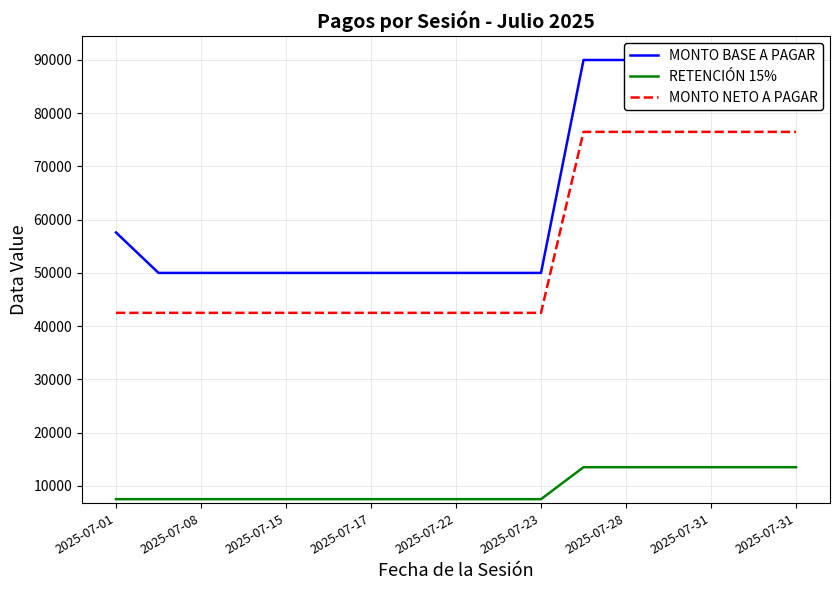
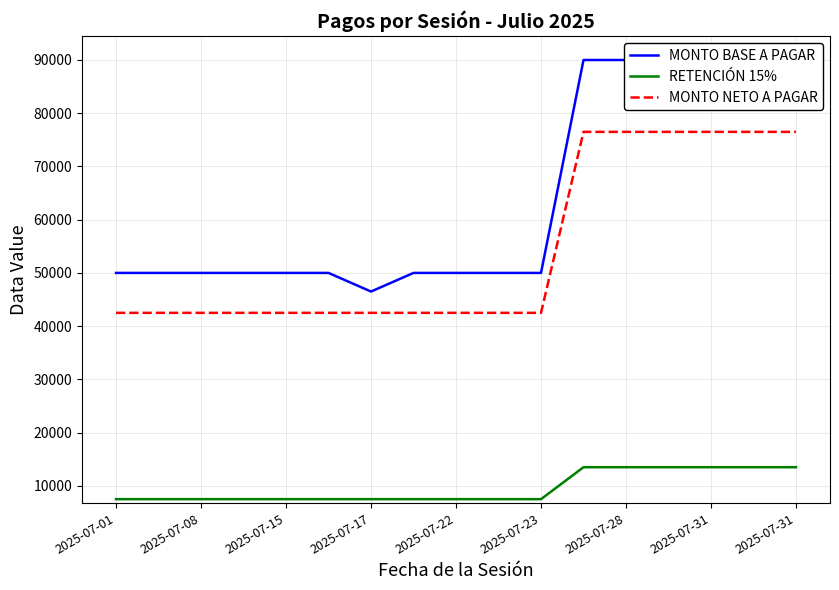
MONTO BASE A PAGAR, 2025-07-01: 58000 -> 50000
MONTO BASE A PAGAR, 2025-07-17: 50000 -> 47000
